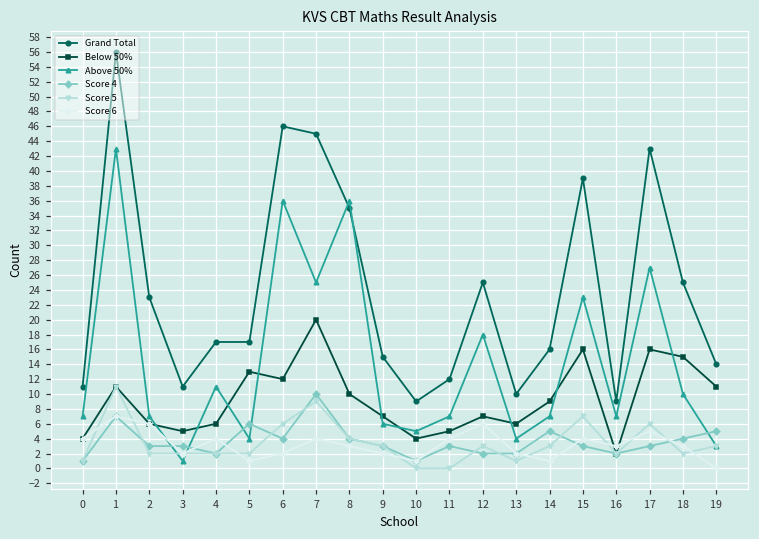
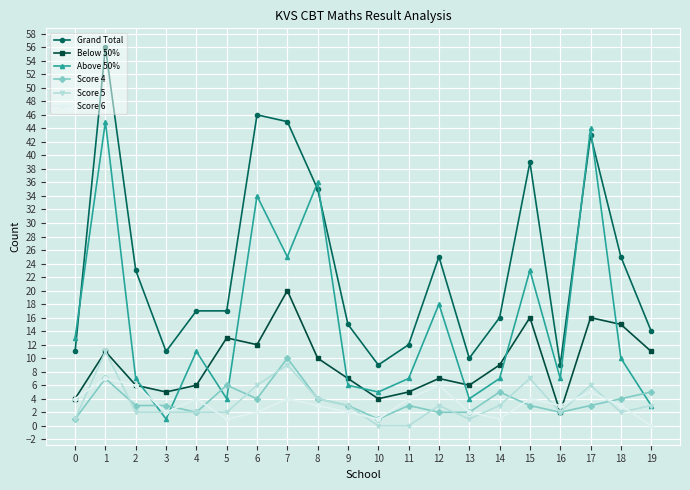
Above 50%, 0: 7 -> 13
Above 50%, 1: 43 -> 45
Above 50%, 6: 36 -> 34
Above 50%, 17: 27 -> 44
